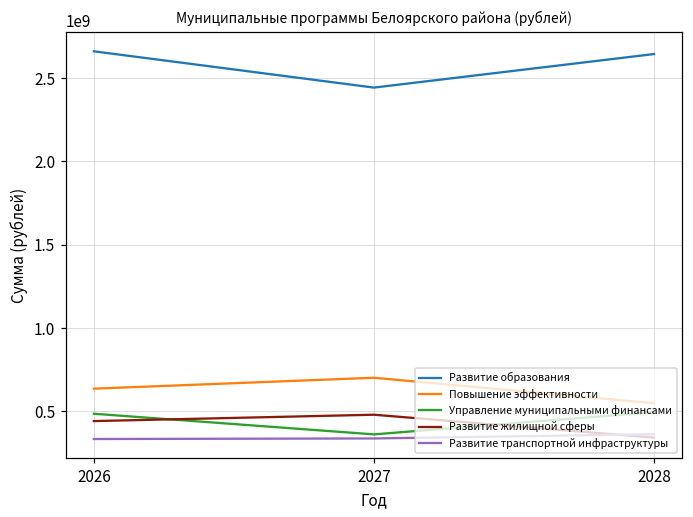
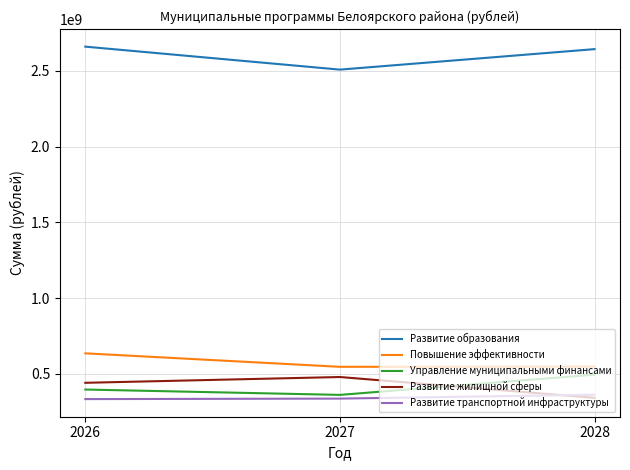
Управление муниципальными финансами, 2026: 490000000 -> 400000000
Развитие образования, 2027: 2440000000 -> 2510000000
Повышение эффективности, 2027: 700000000 -> 550000000
